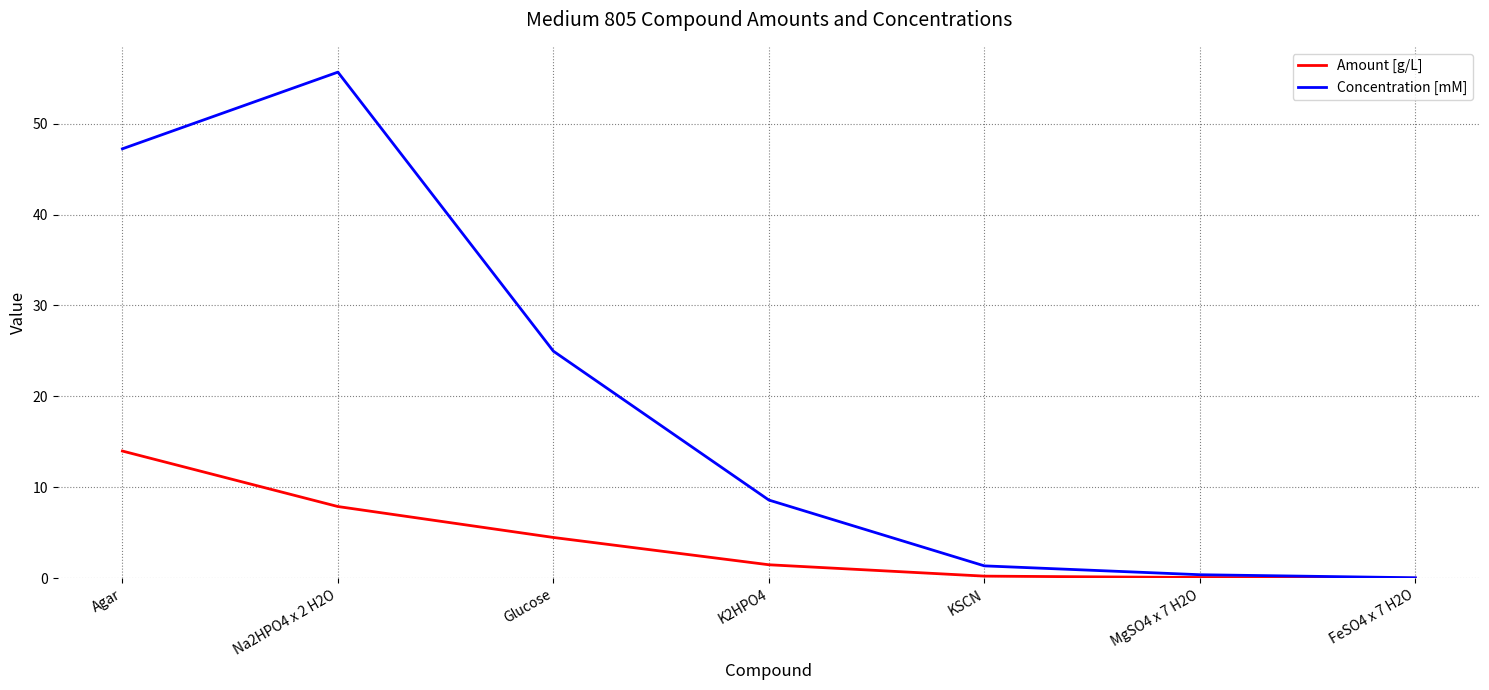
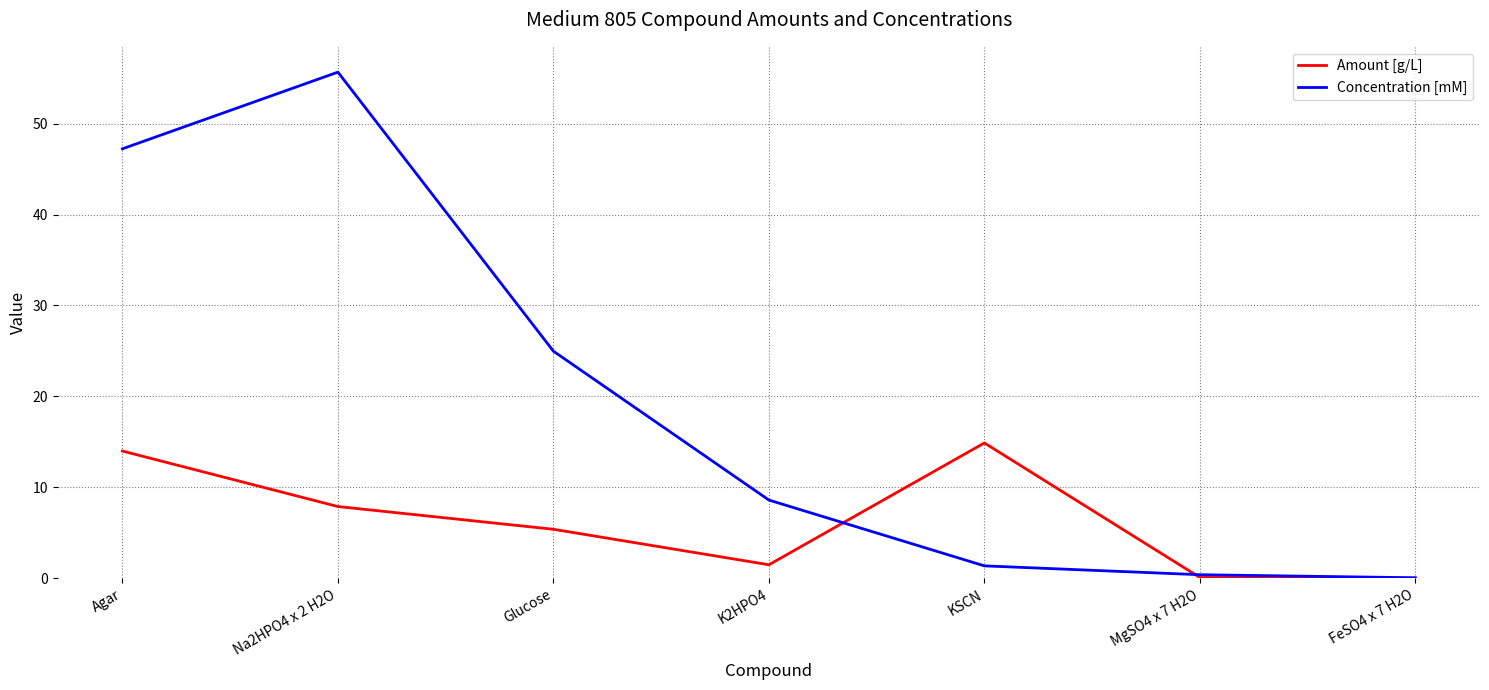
Amount [g/L], Glucose: 4.5 -> 5.4
Amount [g/L], KSCN: 0 -> 15
